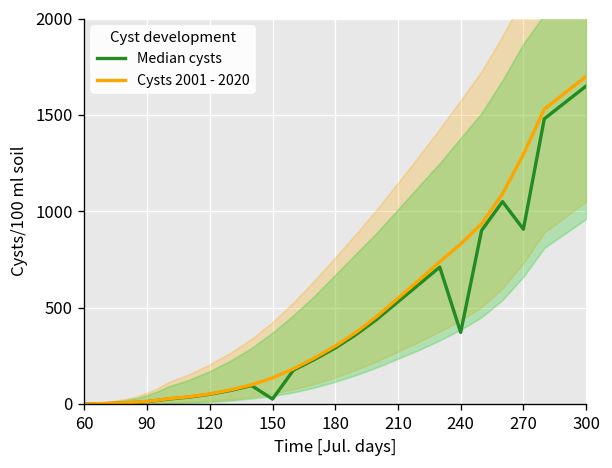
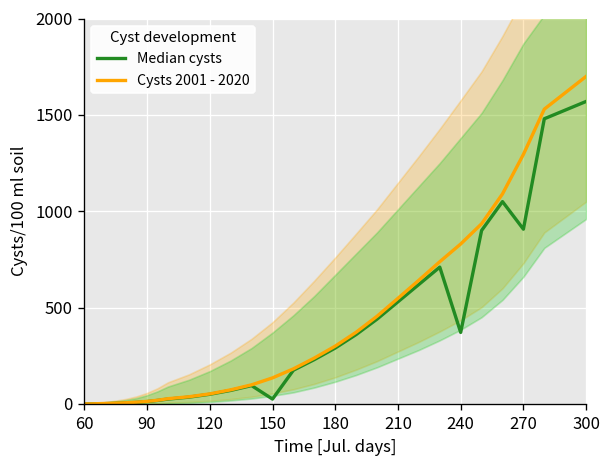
Median cysts, 300: 1650 -> 1570
